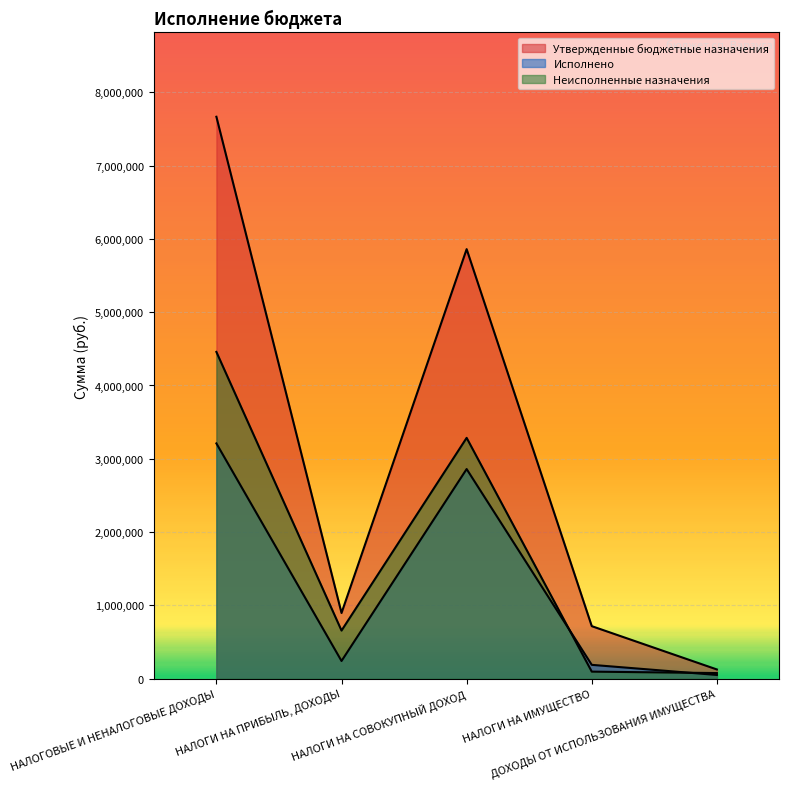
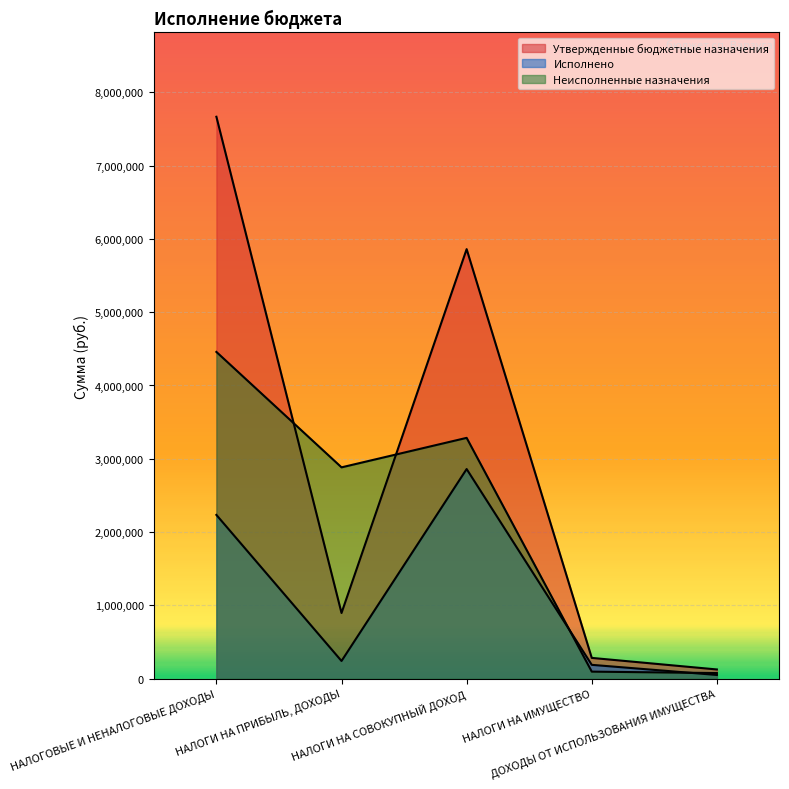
Исполнено, НАЛОГОВЫЕ И НЕНАЛОГОВЫЕ ДОХОДЫ: 3,200,000 -> 2,200,000
Неисполненные назначения, НАЛОГИ НА ПРИБЫЛЬ, ДОХОДЫ: 700,000 -> 2,900,000
Утвержденные бюджетные назначения, НАЛОГИ НА ИМУЩЕСТВО: 700,000 -> 300,000
